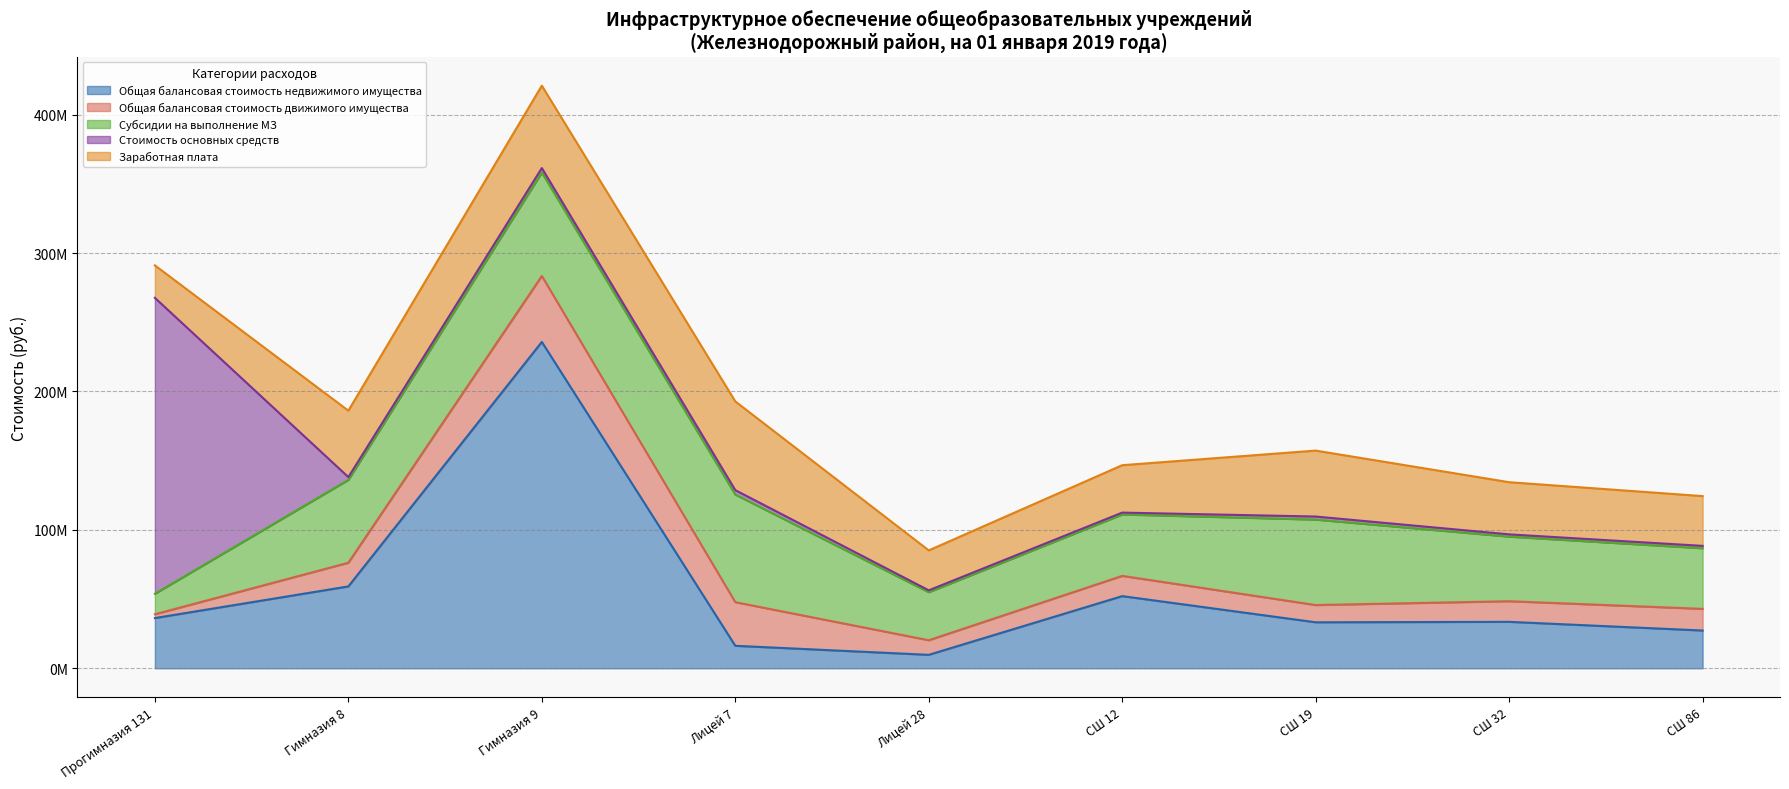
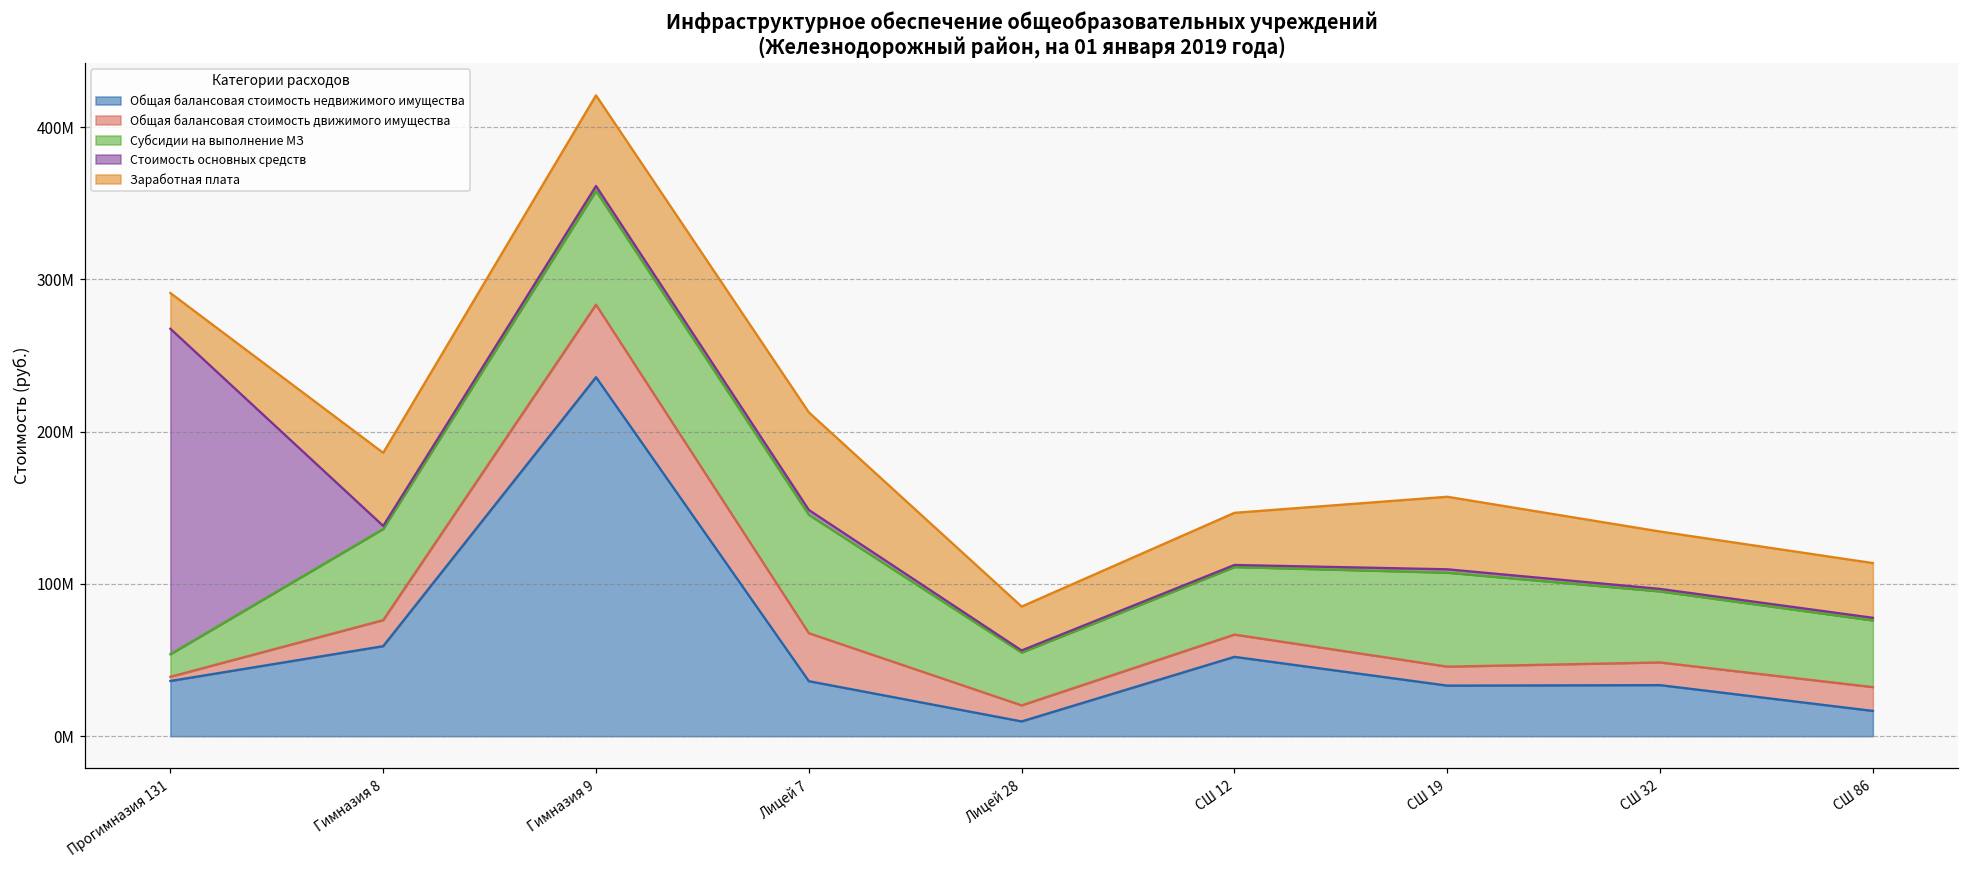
Общая балансовая стоимость недвижимого имущества, Лицей 7: 16000000 -> 36000000
Общая балансовая стоимость недвижимого имущества, СШ 86: 27000000 -> 17000000
